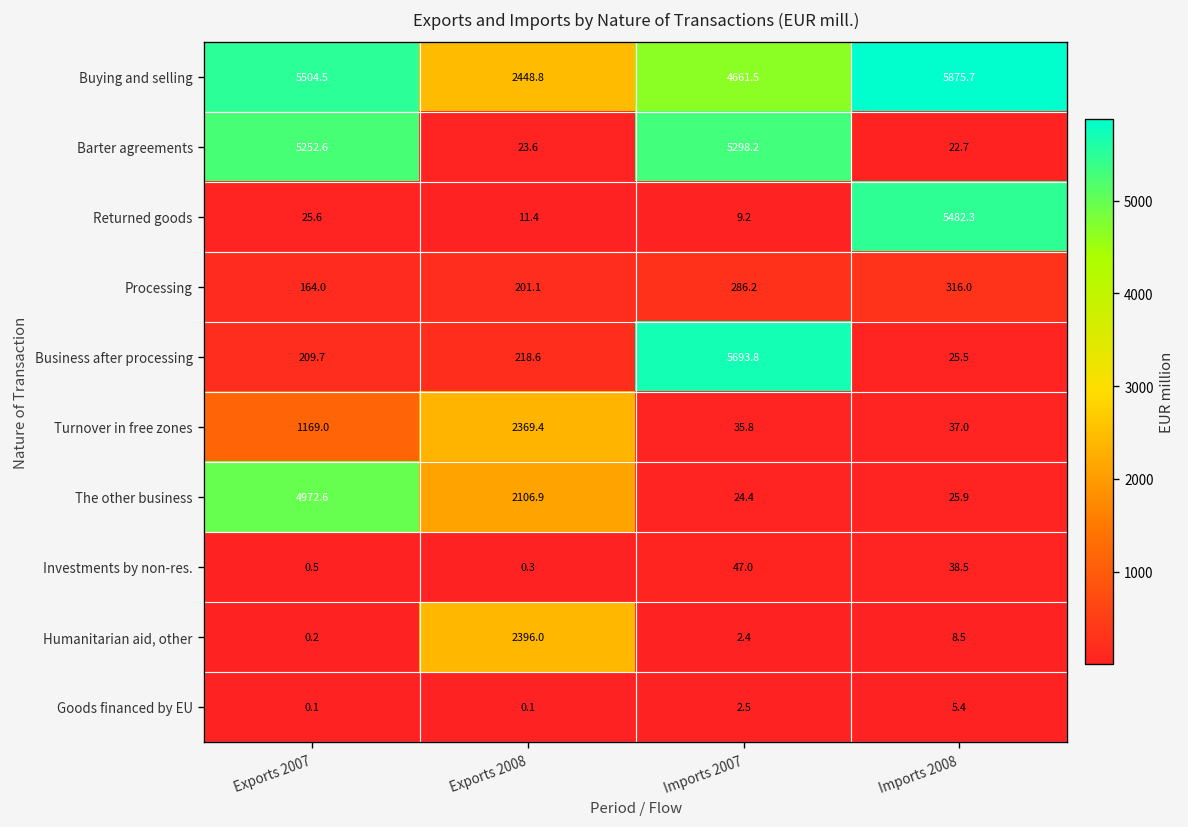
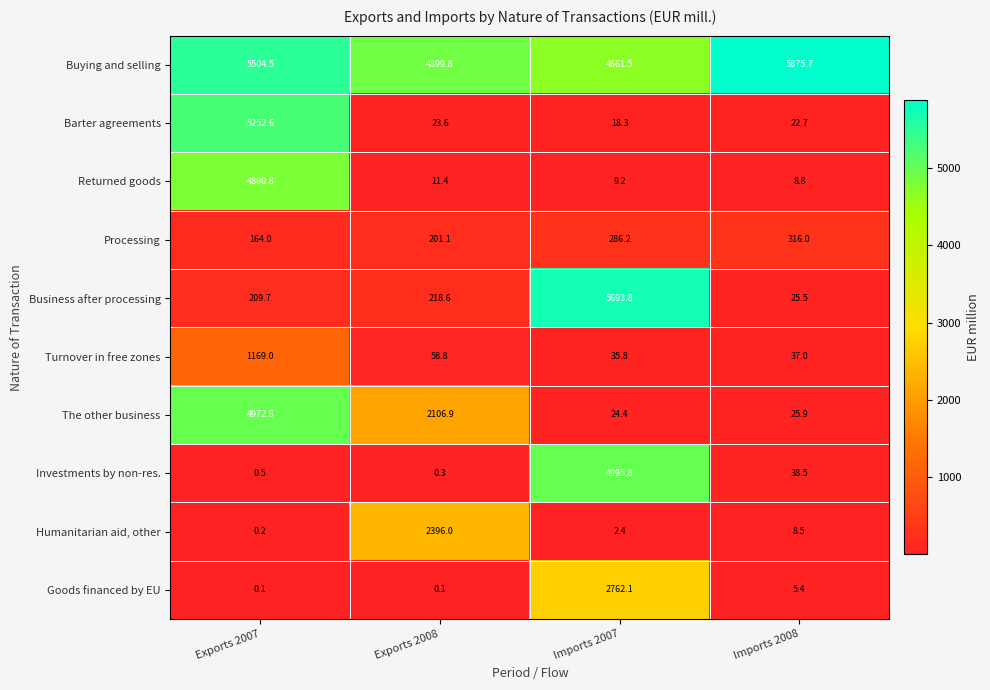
Buying and selling, Exports 2008: 2448.8 -> 4899.8
Barter agreements, Imports 2007: 5298.2 -> 18.3
Returned goods, Exports 2007: 25.6 -> 4800.8
Returned goods, Imports 2008: 5482.3 -> 8.8
Turnover in free zones, Exports 2008: 2369.4 -> 58.8
Investments by non-res., Imports 2007: 47.0 -> 4995.8
Goods financed by EU, Imports 2007: 2.5 -> 2762.1
